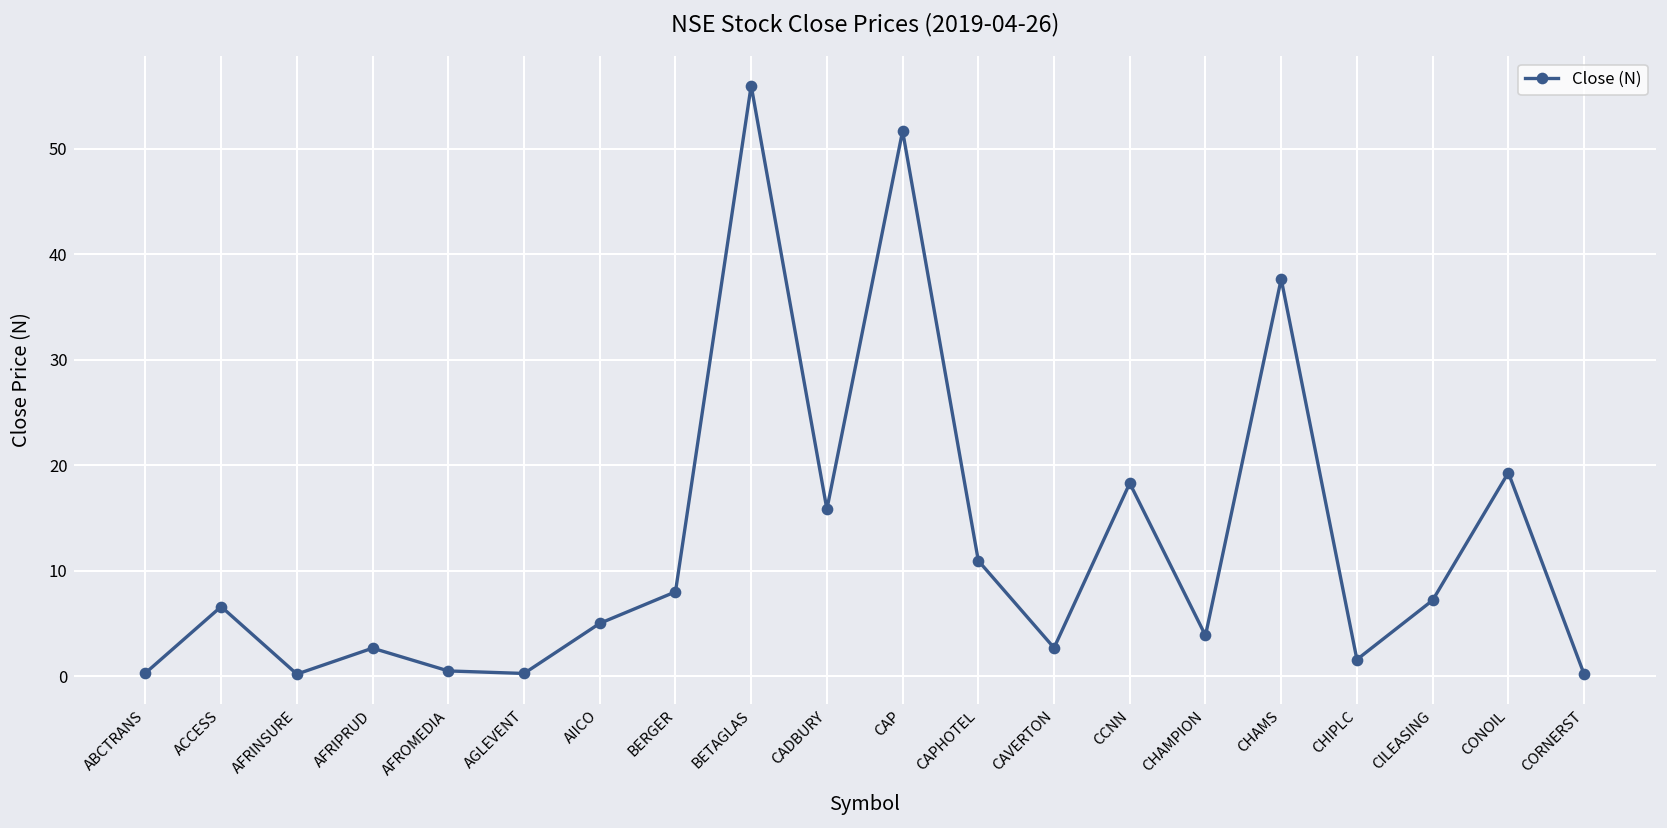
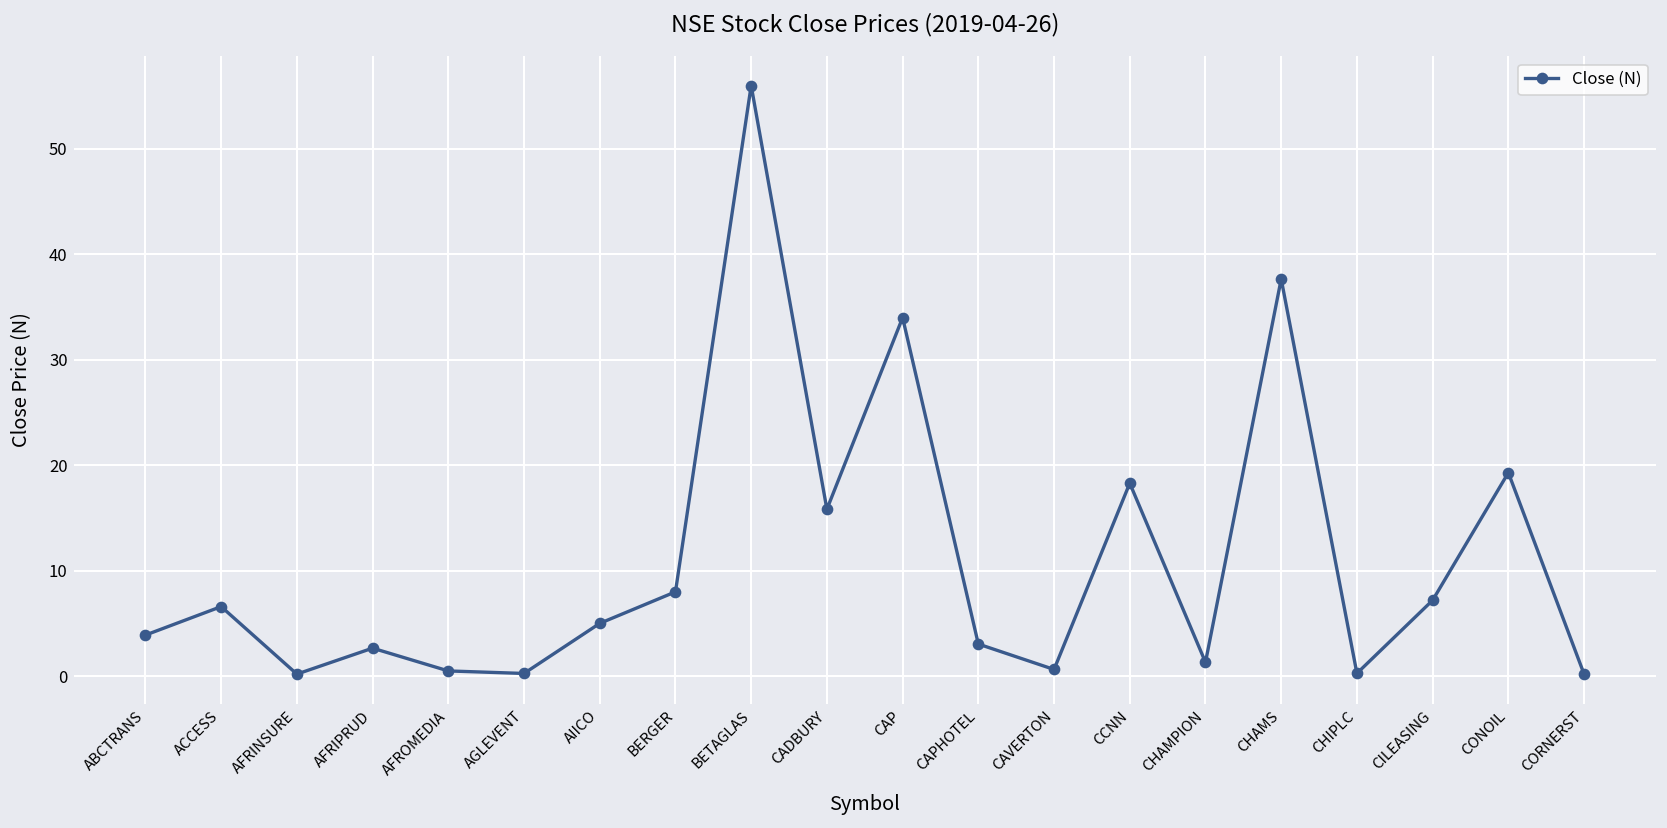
ABCTRANS: 0 -> 4
CAP: 52 -> 34
CAPHOTEL: 11 -> 3
CAVERTON: 3 -> 1
CHAMPION: 4 -> 1
CHIPLC: 2 -> 0
